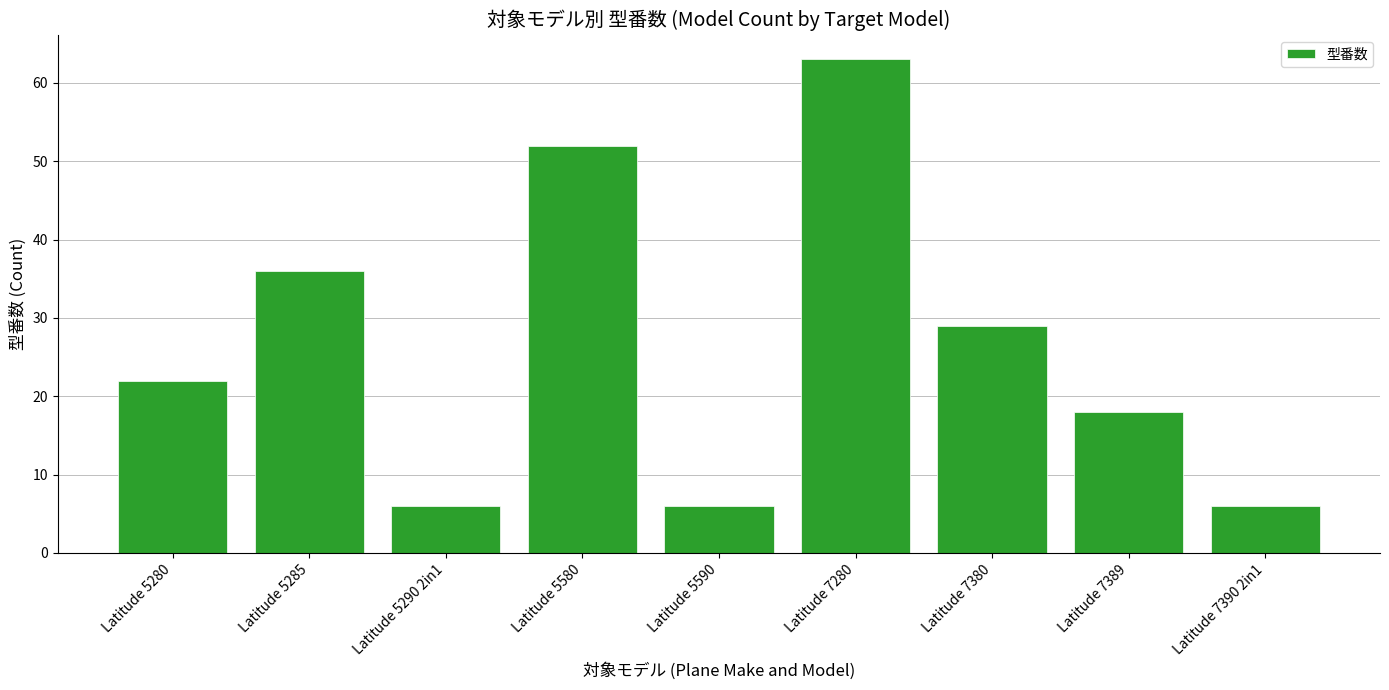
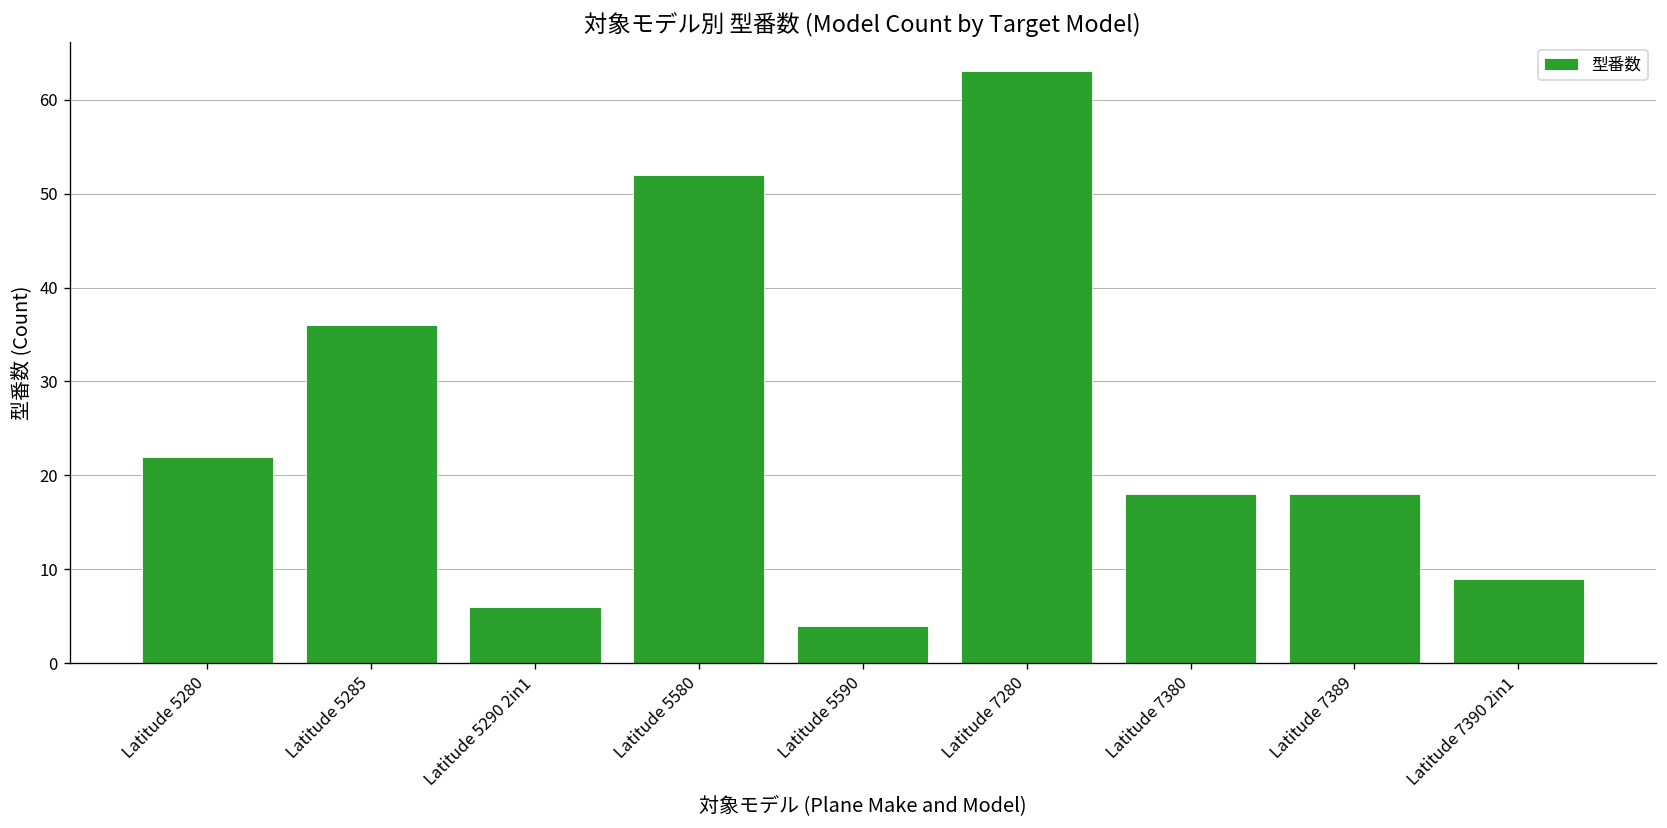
Latitude 5590: 6 -> 4
Latitude 7380: 29 -> 18
Latitude 7390 2in1: 6 -> 9
